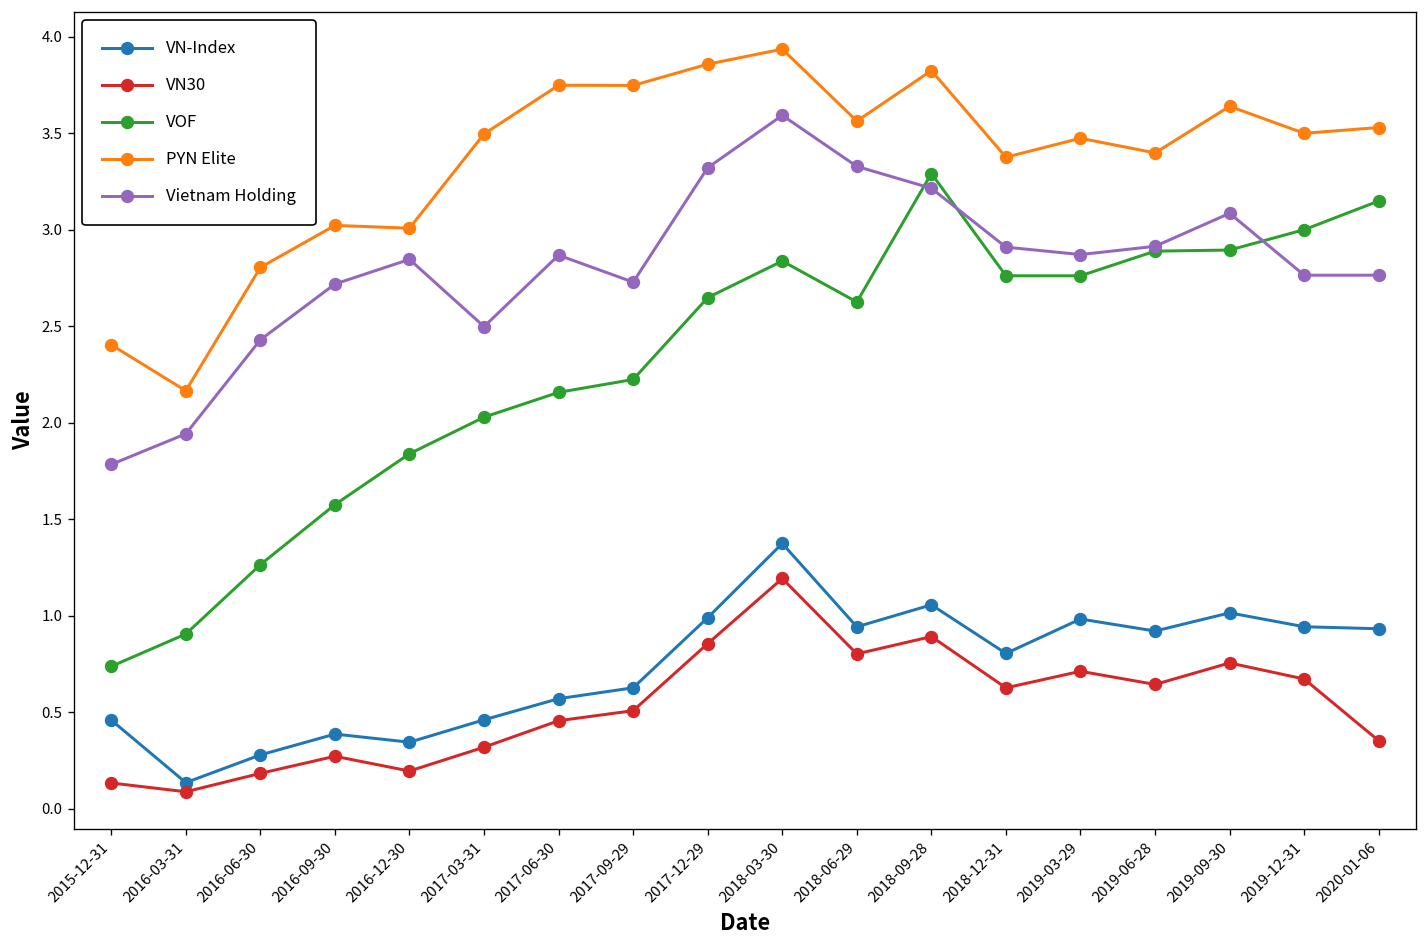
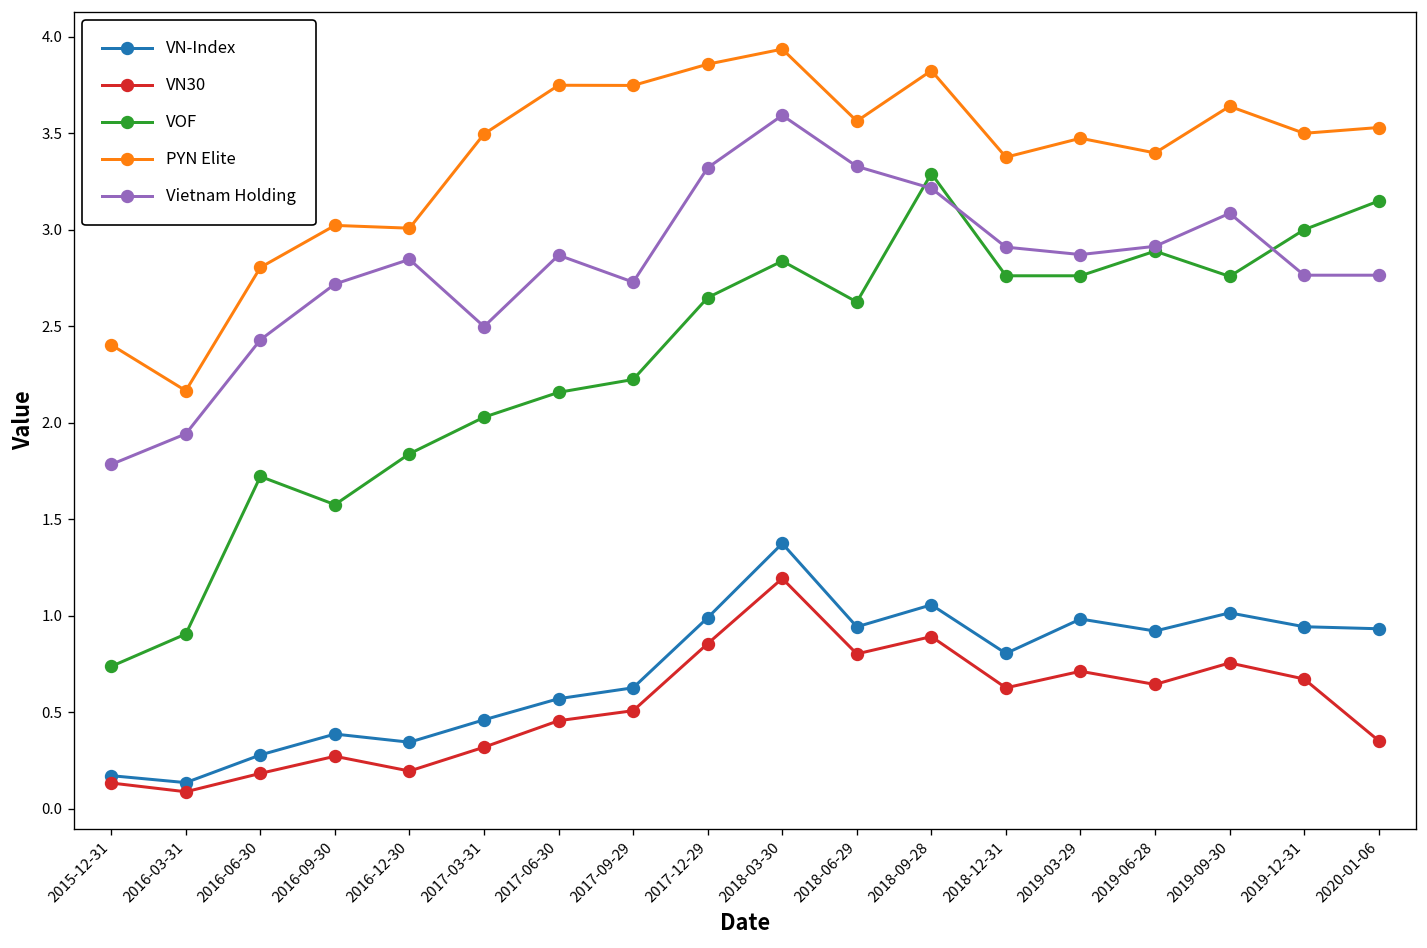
VN-Index, 2015-12-31: 0.46 -> 0.17
VOF, 2016-06-30: 1.26 -> 1.72
VOF, 2019-09-30: 2.89 -> 2.76
